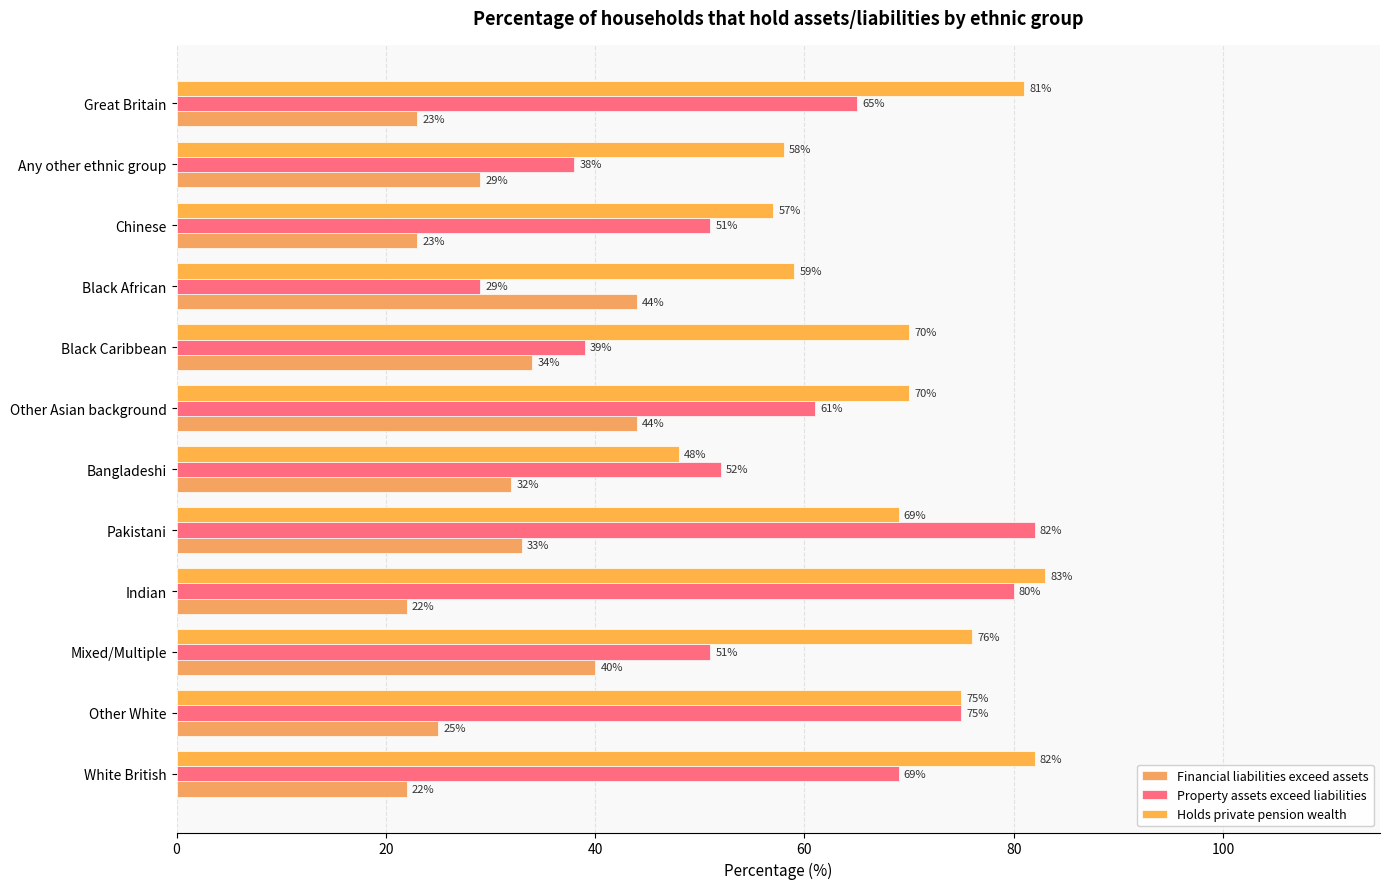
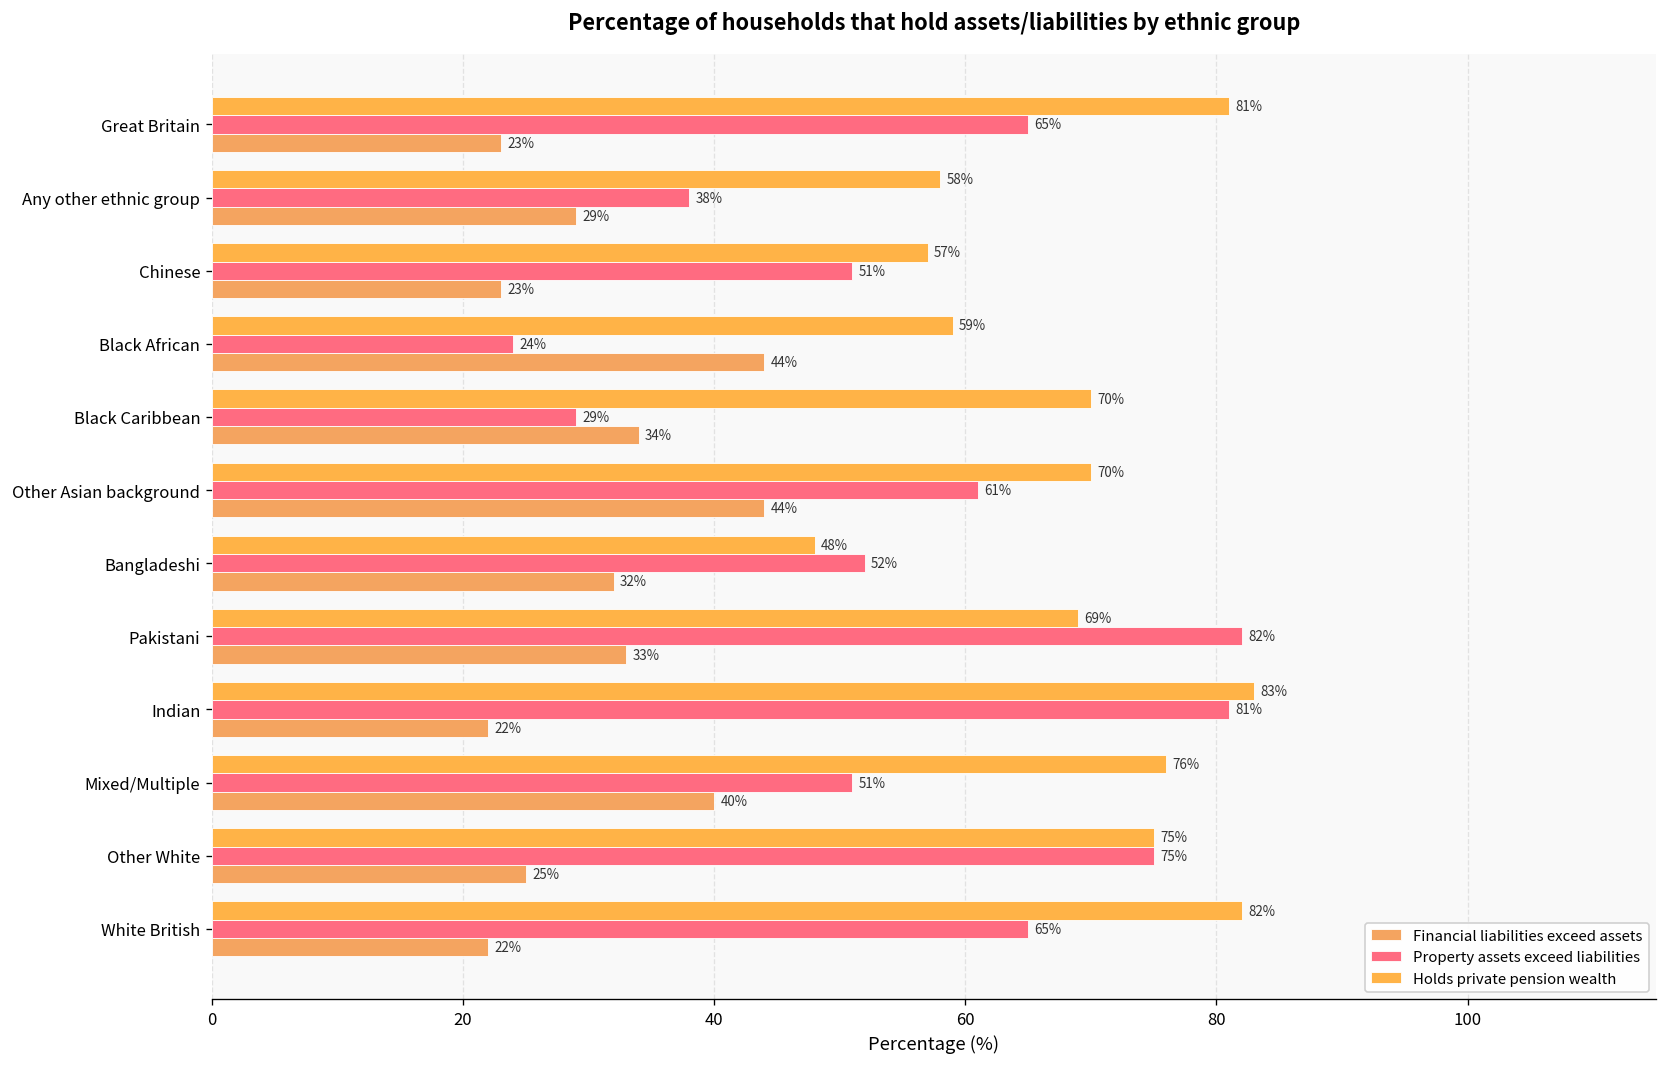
Property assets exceed liabilities, Black African: 29% -> 24%
Property assets exceed liabilities, Black Caribbean: 39% -> 29%
Property assets exceed liabilities, Indian: 80% -> 81%
Property assets exceed liabilities, White British: 69% -> 65%
